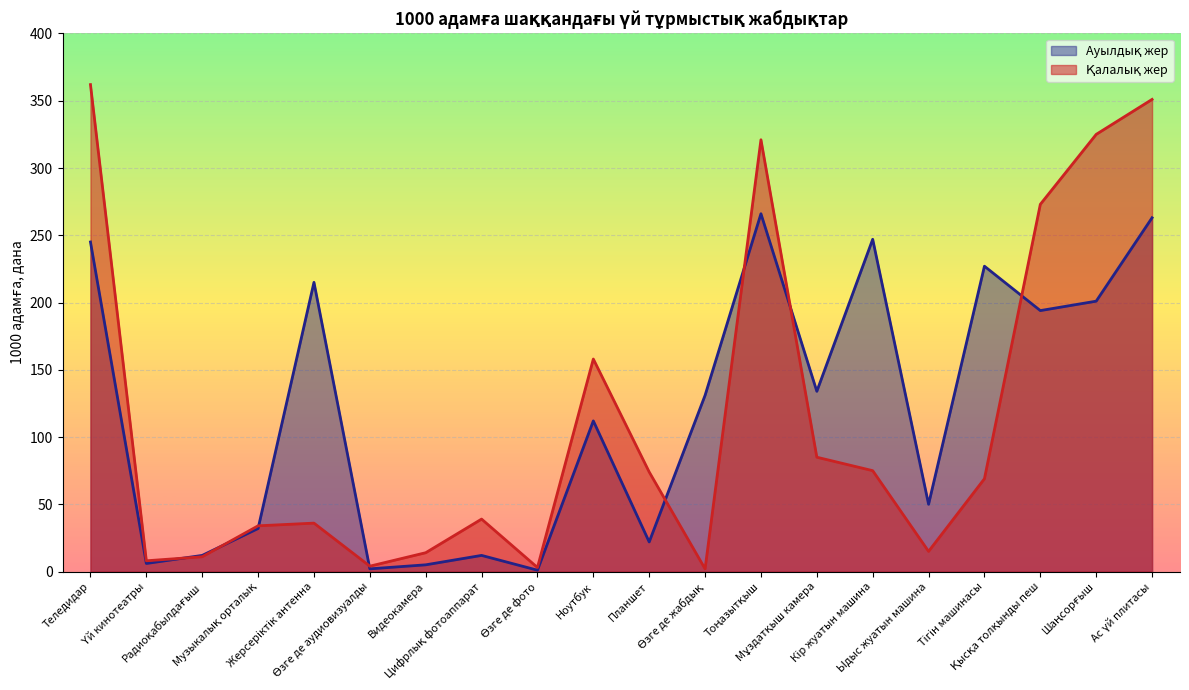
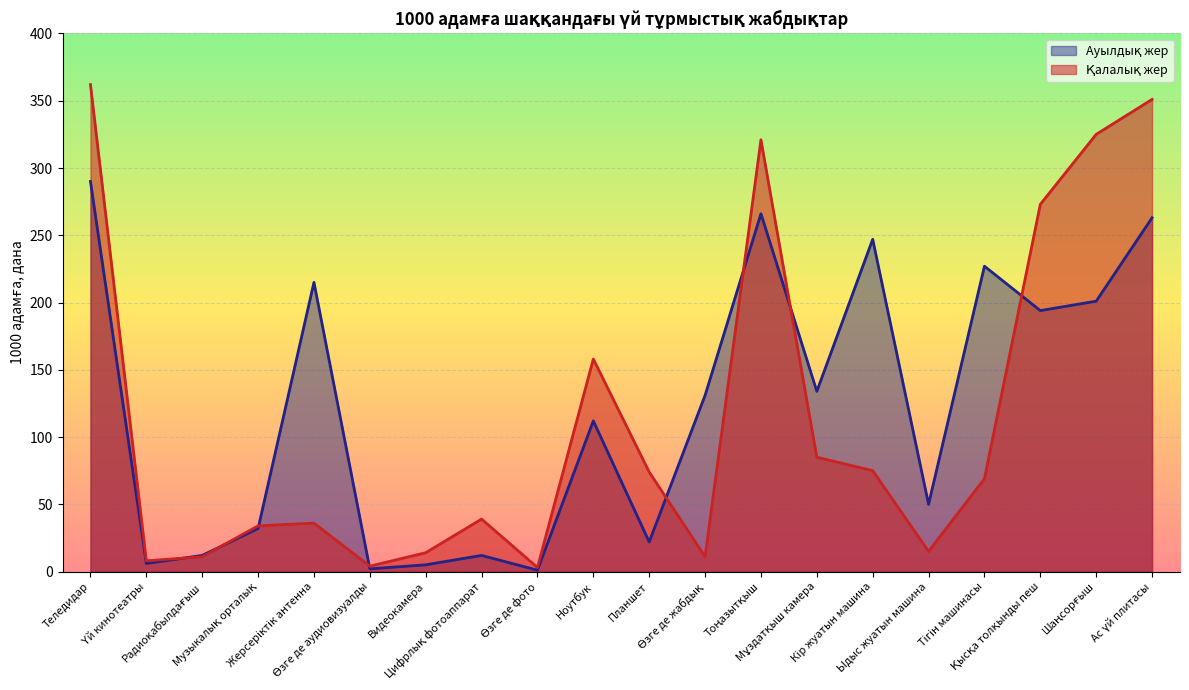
Ауылдық жер, Теледидар: 245 -> 290
Қалалық жер, Өзге де жабдық: 2 -> 11
